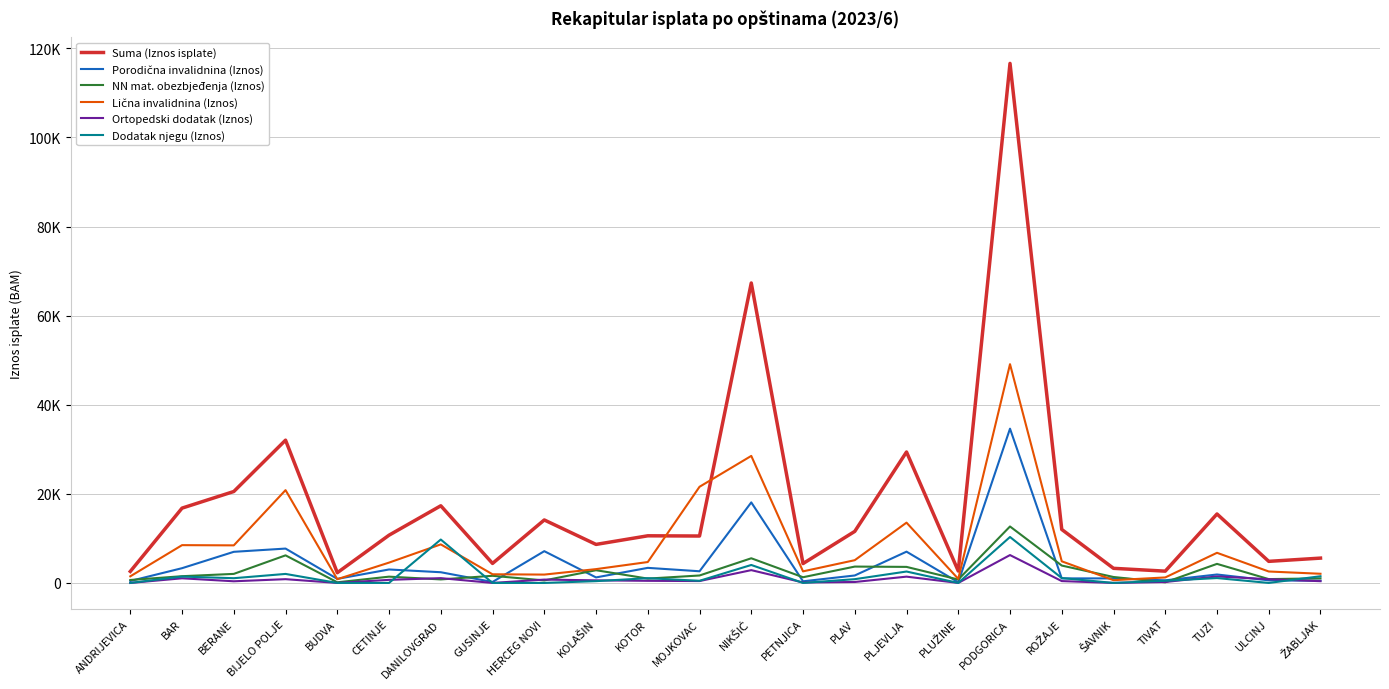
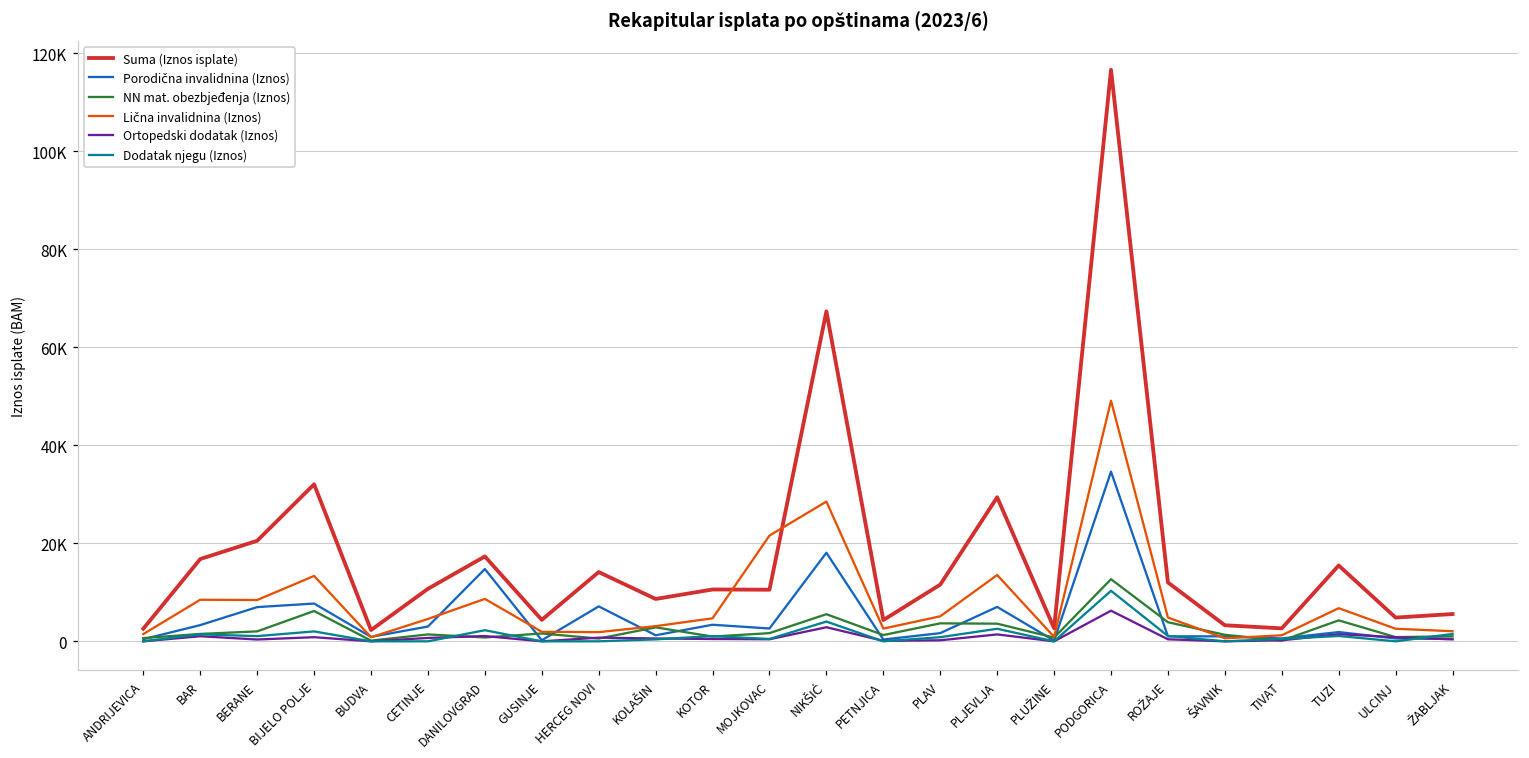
Lična invalidnina (Iznos), BIJELO POLJE: 21000 -> 13000
Porodična invalidnina (Iznos), DANILOVGRAD: 2000 -> 15000
Dodatak njegu (Iznos), DANILOVGRAD: 10000 -> 2000
